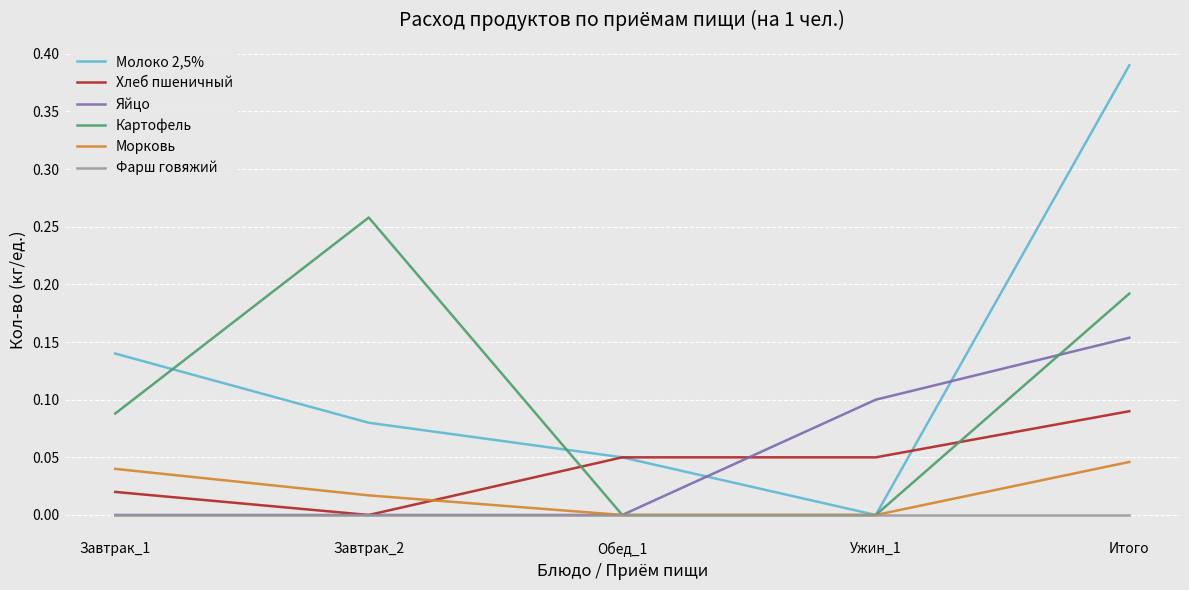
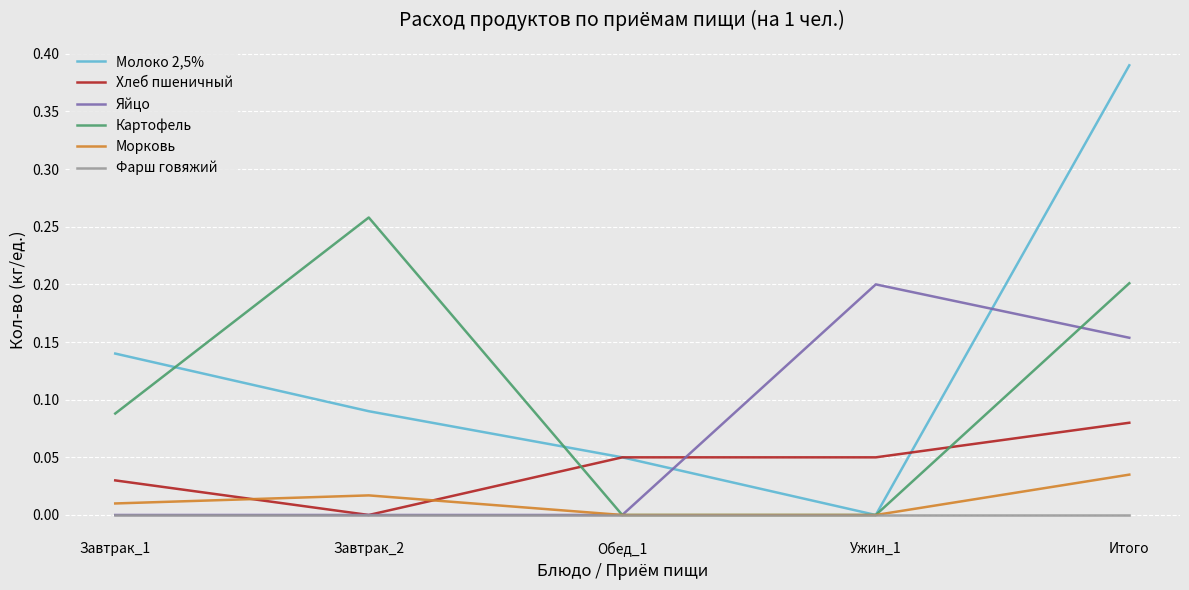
Хлеб пшеничный, Завтрак_1: 0.02 -> 0.03
Морковь, Завтрак_1: 0.04 -> 0.01
Молоко 2,5%, Завтрак_2: 0.08 -> 0.09
Яйцо, Ужин_1: 0.1 -> 0.2
Хлеб пшеничный, Итого: 0.09 -> 0.08
Картофель, Итого: 0.192 -> 0.201
Морковь, Итого: 0.046 -> 0.035
